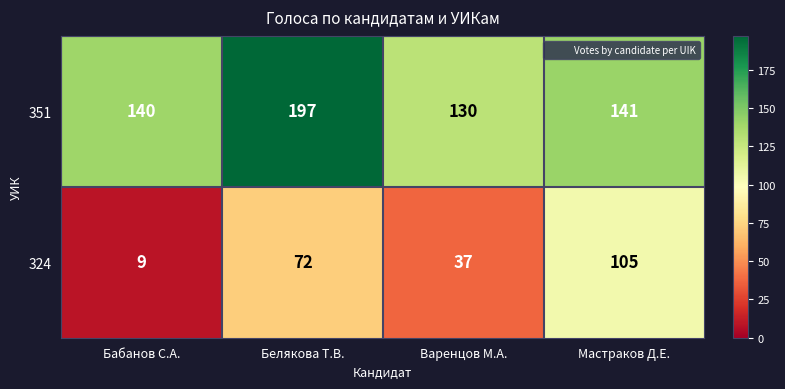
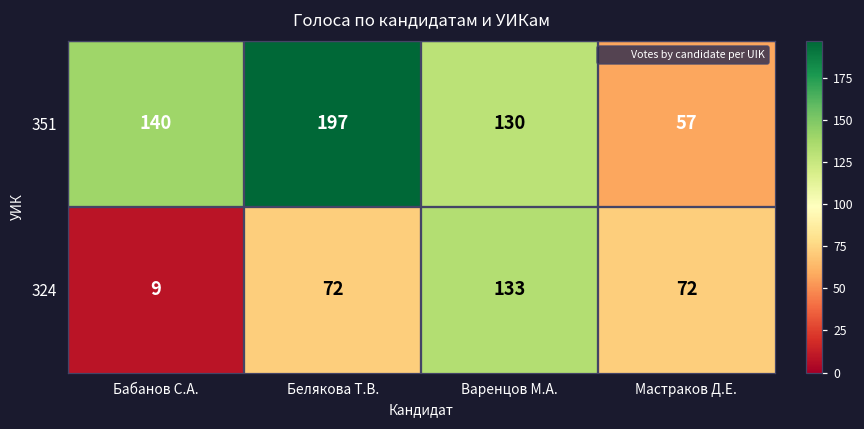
351, Мастраков Д.Е.: 141 -> 57
324, Варенцов М.А.: 37 -> 133
324, Мастраков Д.Е.: 105 -> 72
